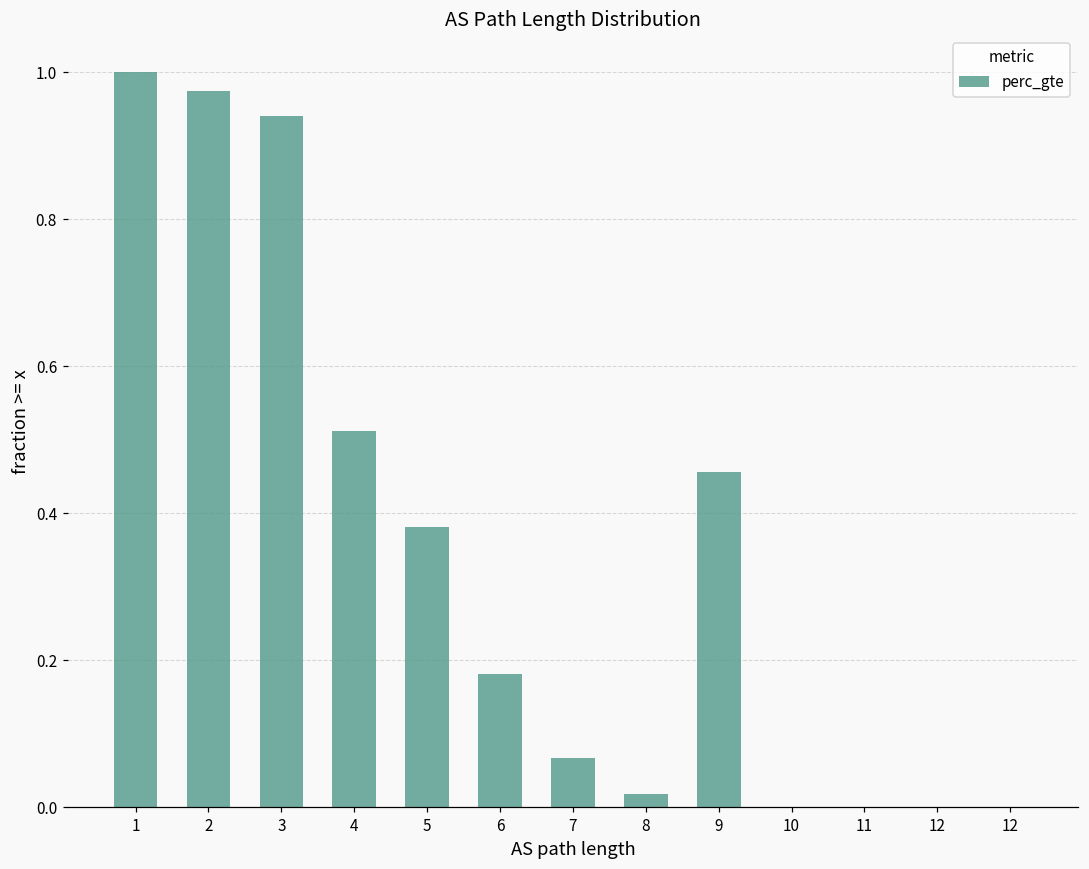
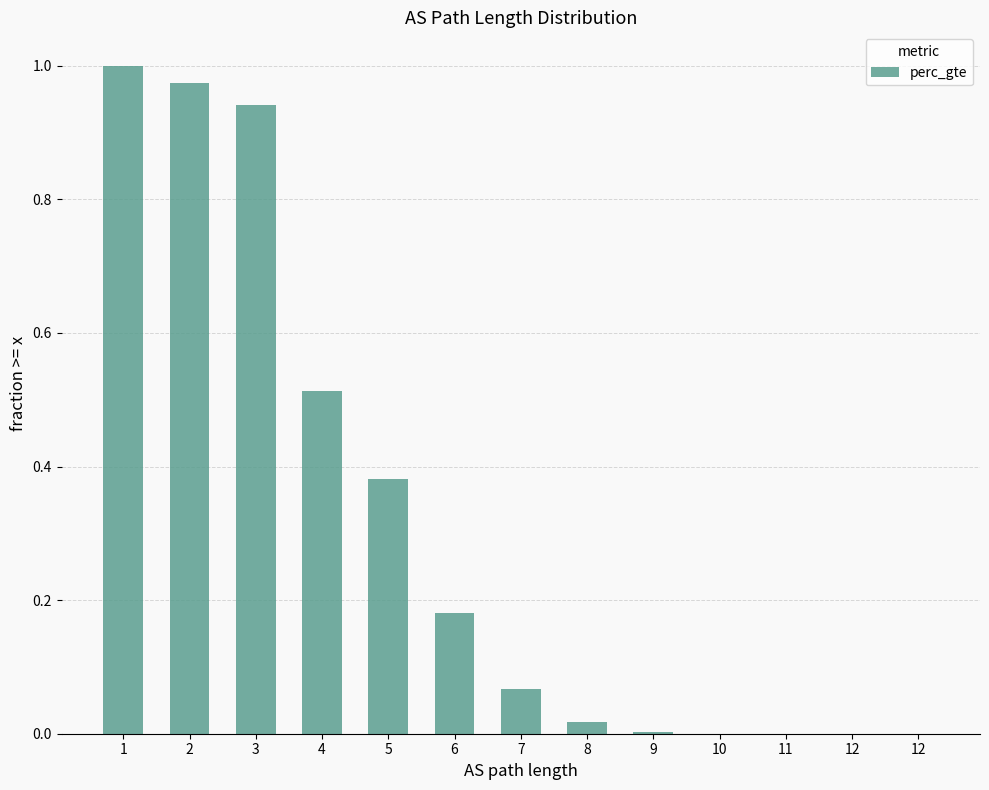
9: 0.46 -> 0.00
